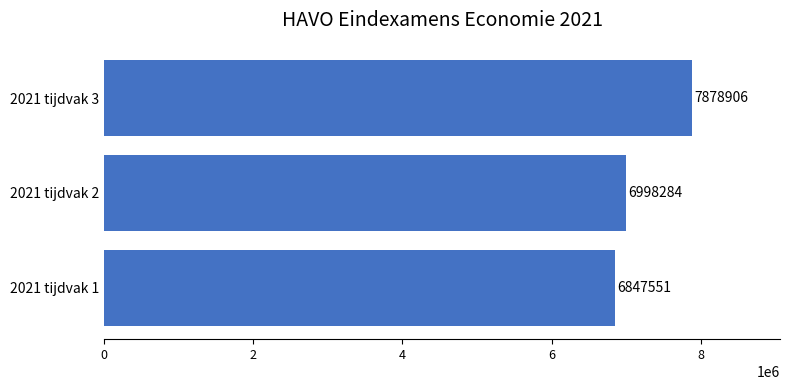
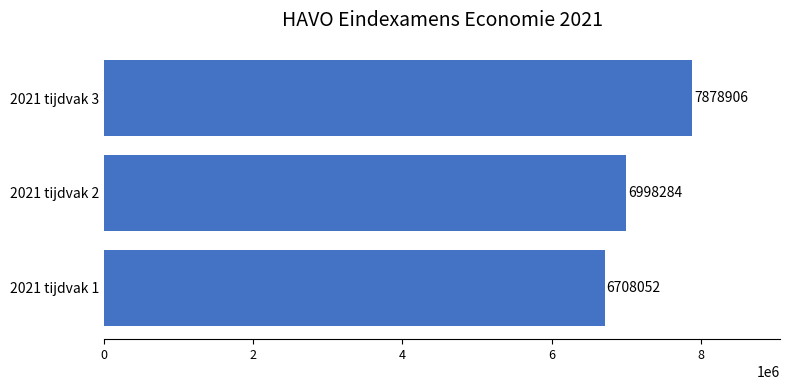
2021 tijdvak 1: 6847551 -> 6708052
